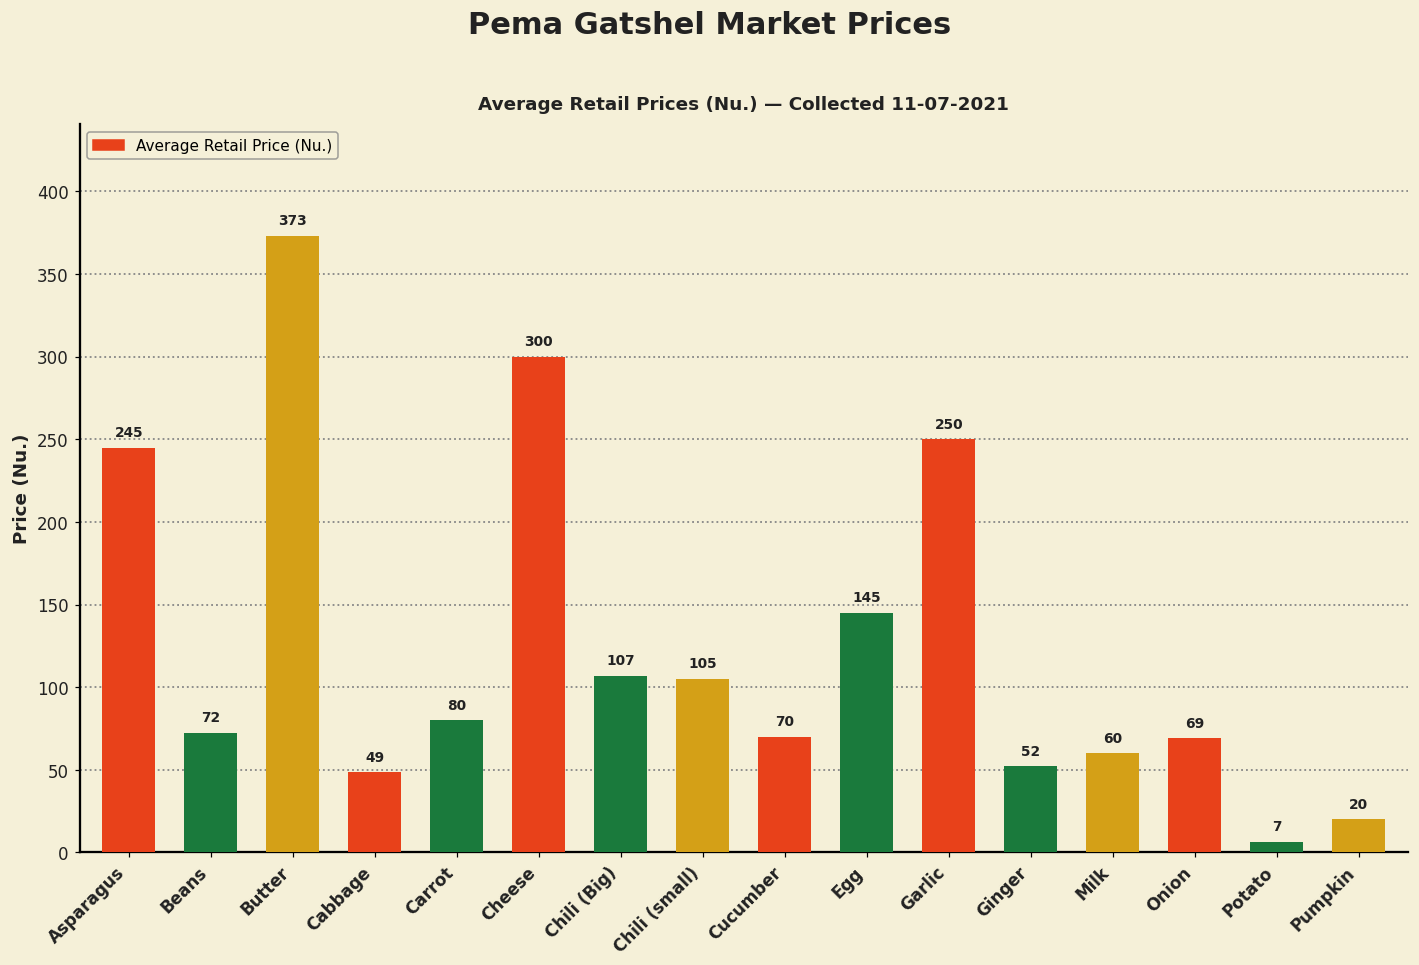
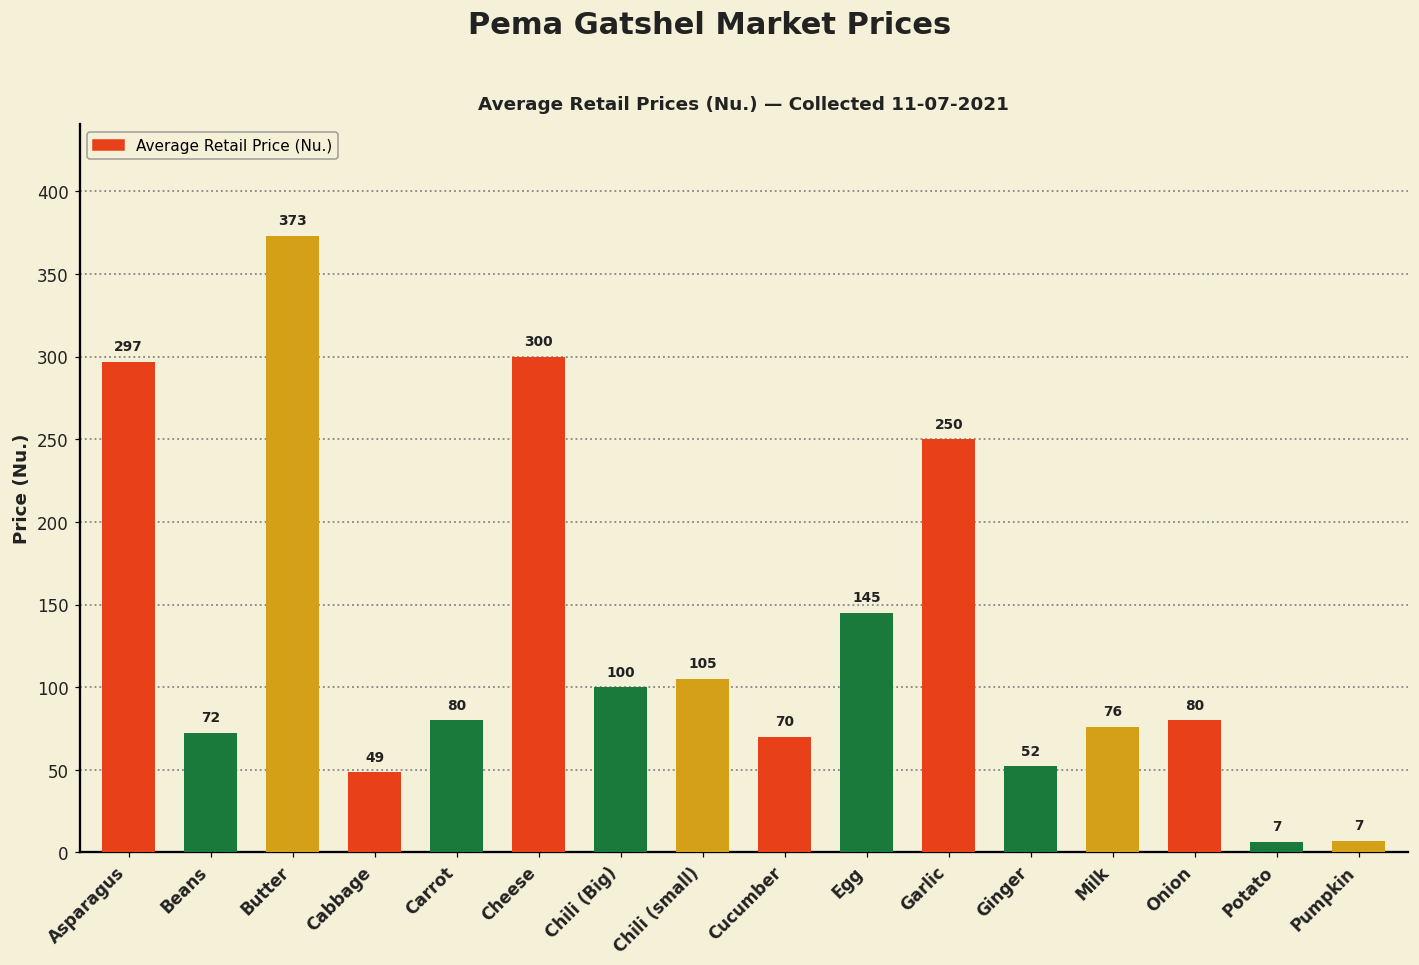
Asparagus: 245 -> 297
Chili (Big): 107 -> 100
Milk: 60 -> 76
Onion: 69 -> 80
Pumpkin: 20 -> 7
